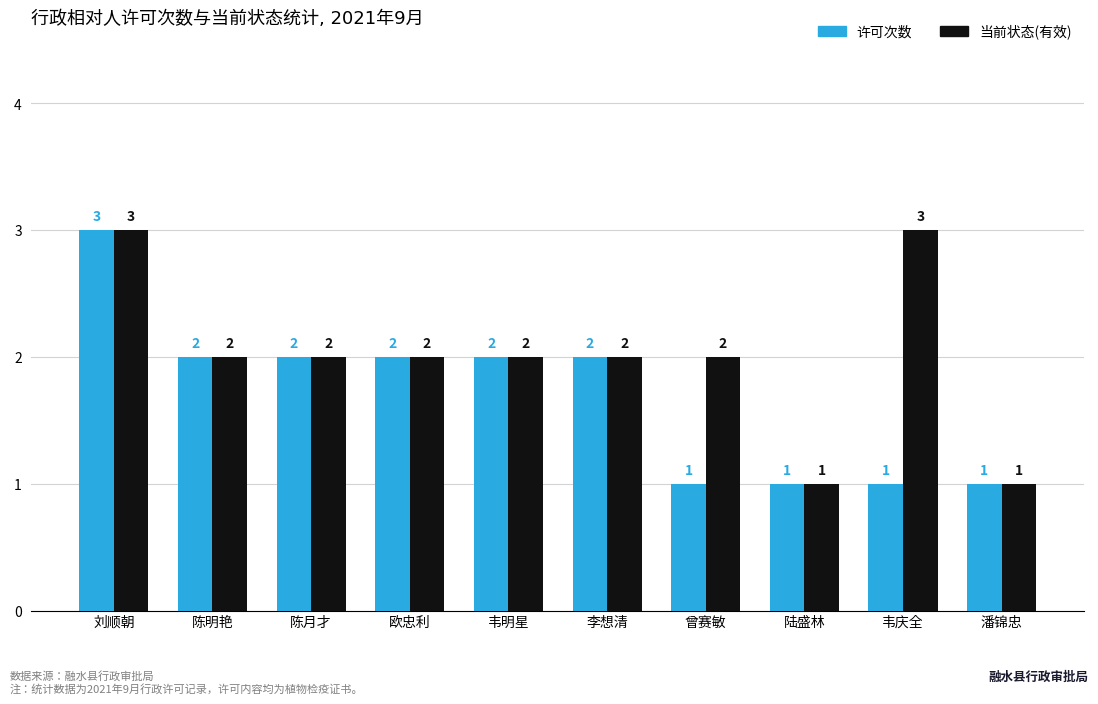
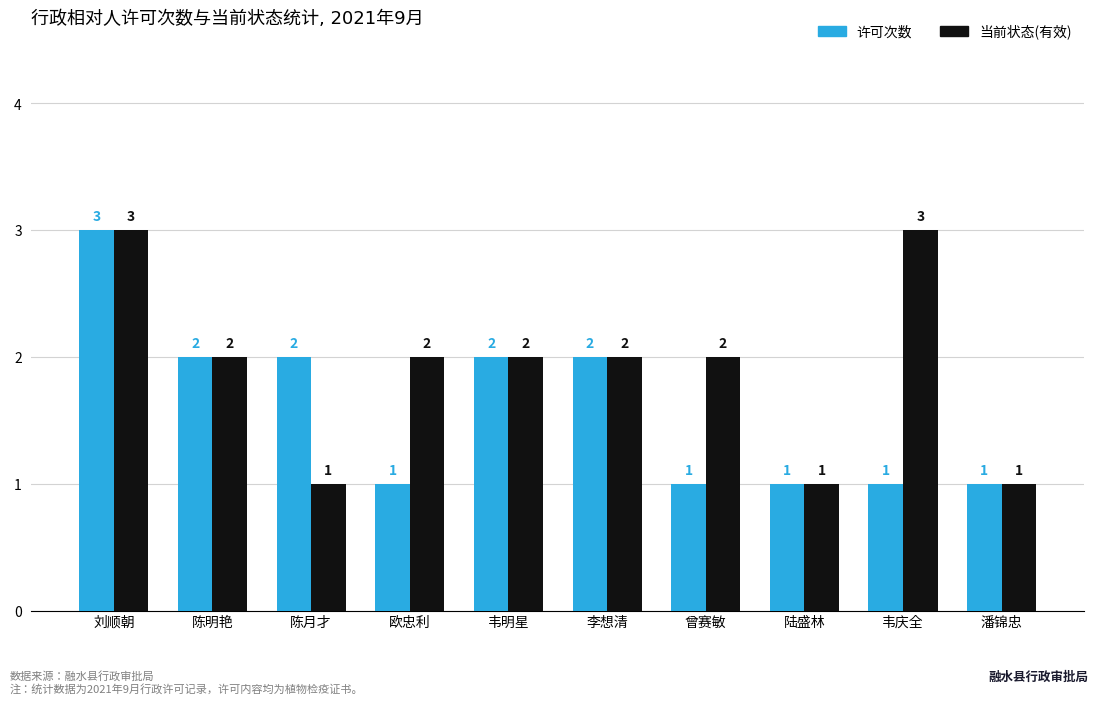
当前状态(有效), 陈月才: 2 -> 1
许可次数, 欧忠利: 2 -> 1
